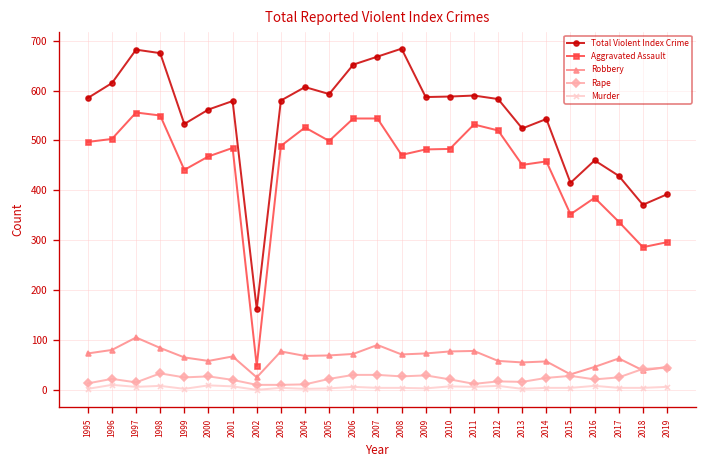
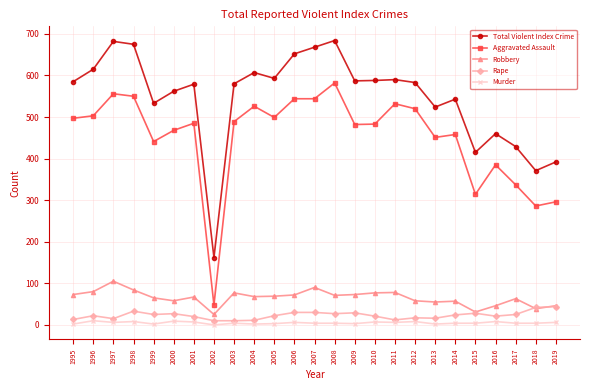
Aggravated Assault, 2008: 470 -> 580
Aggravated Assault, 2015: 350 -> 310
